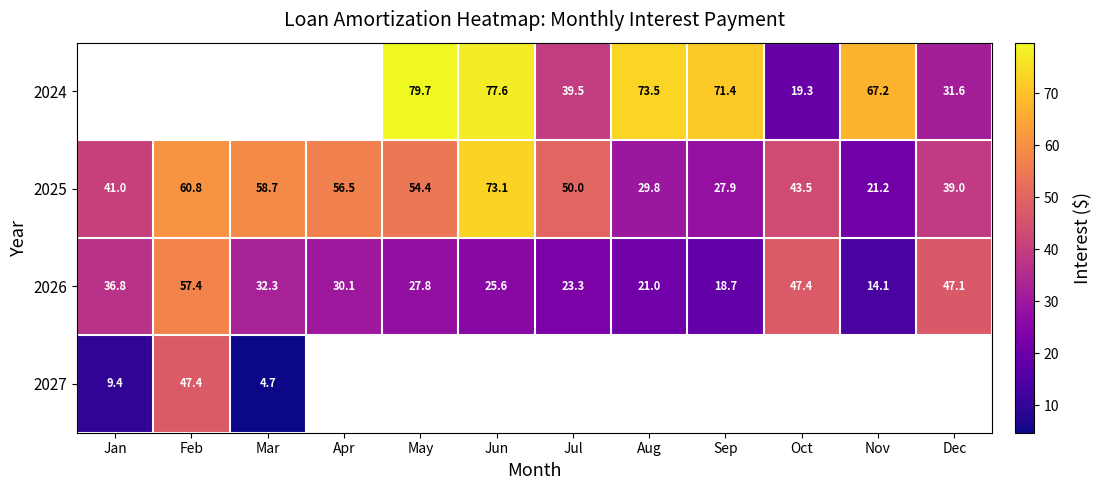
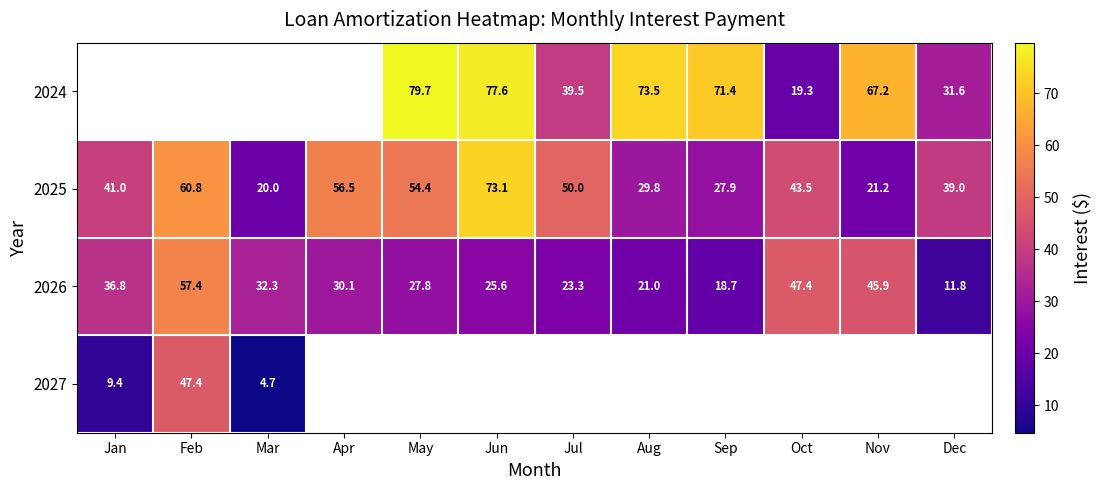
2025, Mar: 58.7 -> 20.0
2026, Nov: 14.1 -> 45.9
2026, Dec: 47.1 -> 11.8
